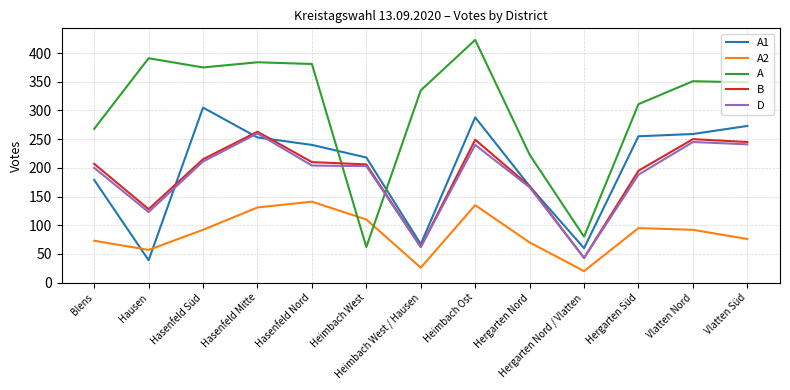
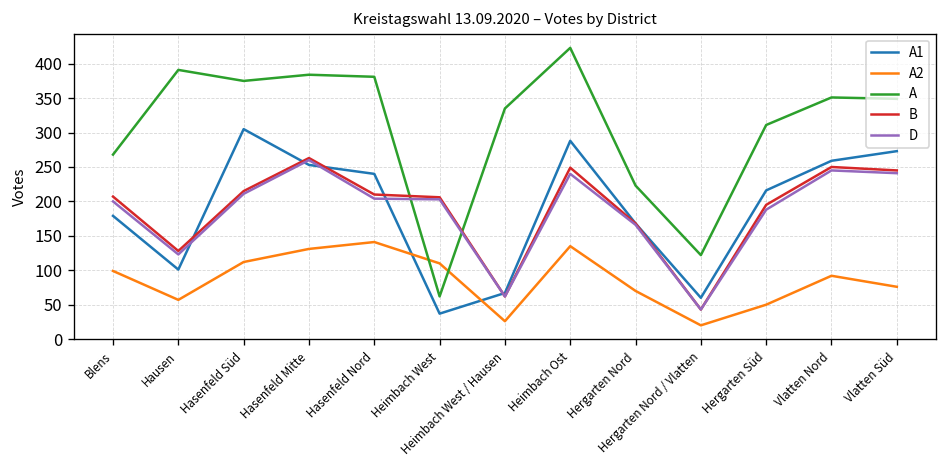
A2, Blens: 70 -> 100
A1, Hausen: 40 -> 100
A2, Hasenfeld Süd: 90 -> 110
A1, Heimbach West: 220 -> 40
A, Hergarten Nord / Vlatten: 80 -> 120
A1, Hergarten Süd: 260 -> 220
A2, Hergarten Süd: 100 -> 50
